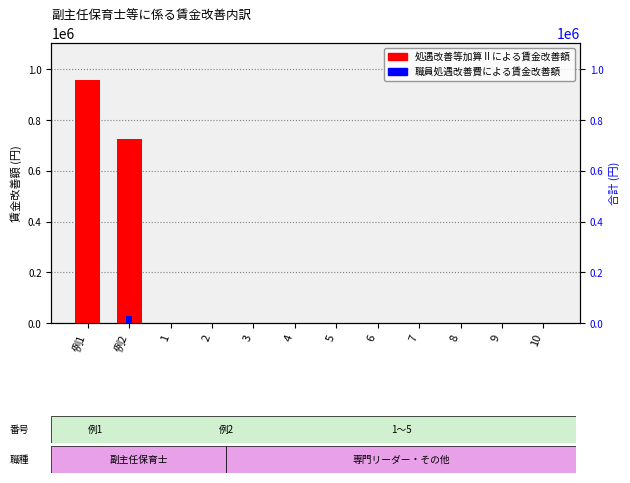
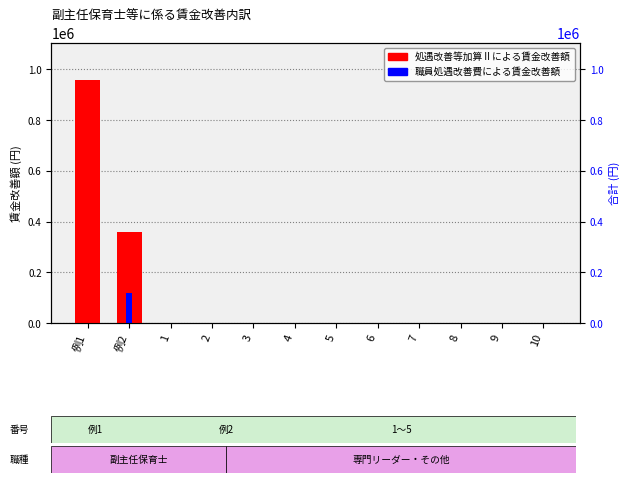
処遇改善等加算Ⅱによる賃金改善額, 例2: 730000 -> 360000
職員処遇改善費による賃金改善額, 例2: 30000 -> 120000
